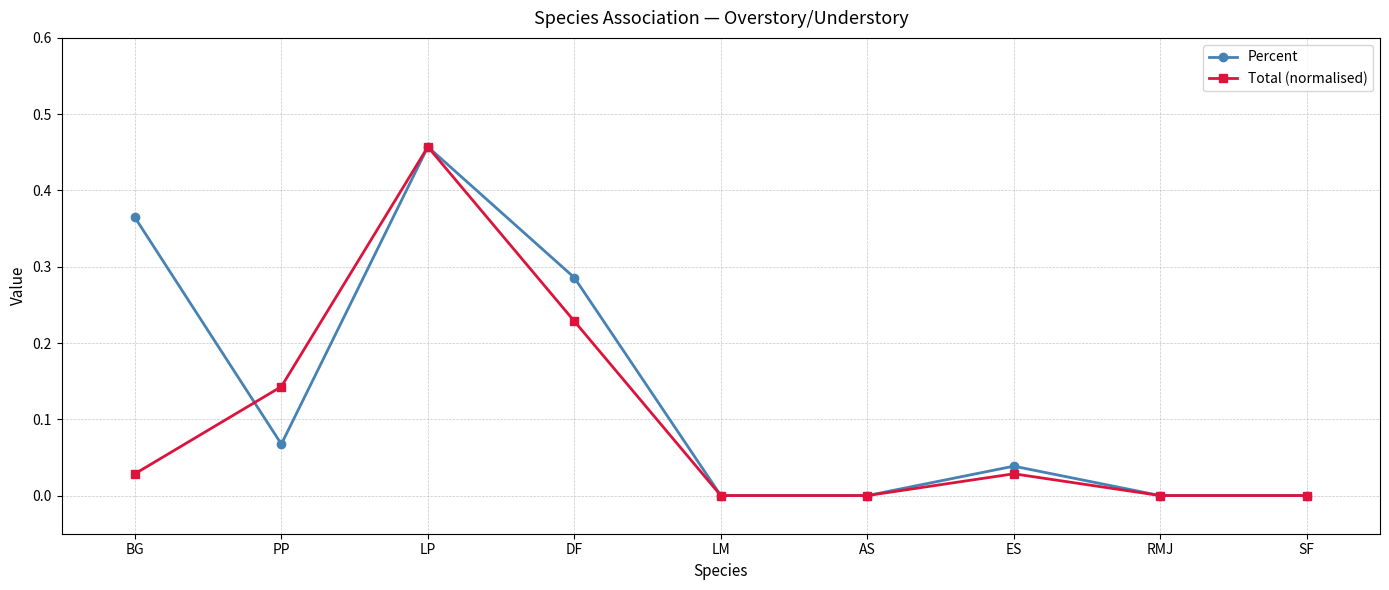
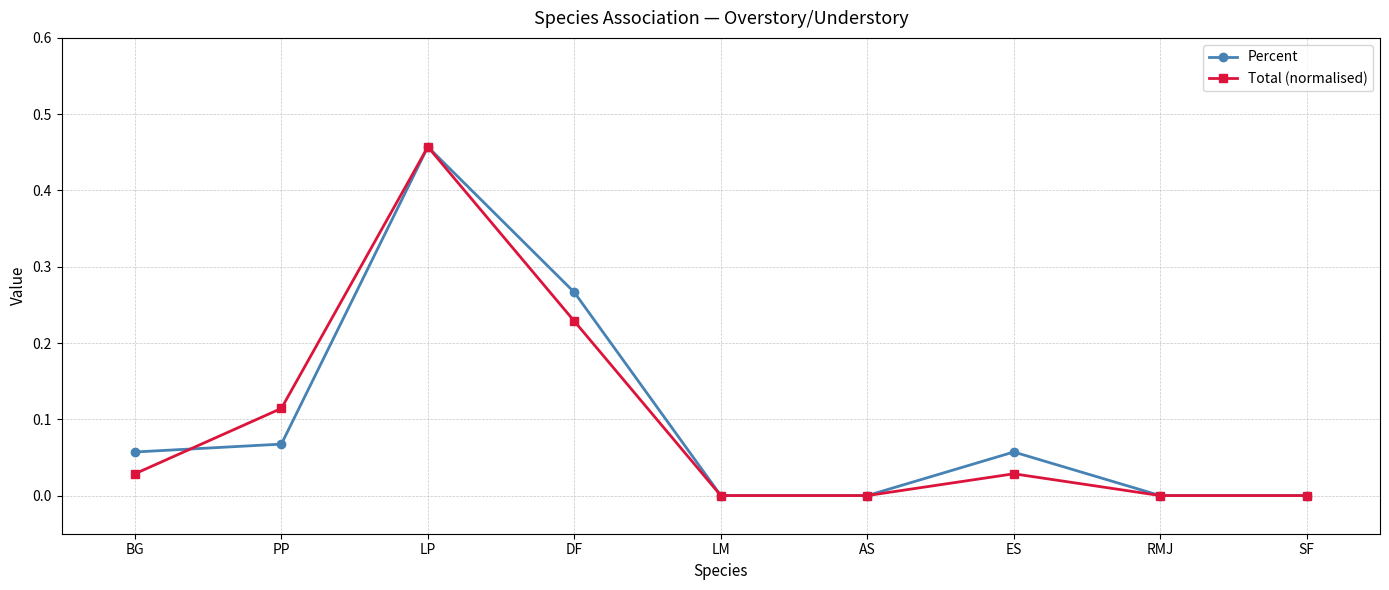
Percent, BG: 0.36 -> 0.06
Total (normalised), PP: 0.14 -> 0.11
Percent, DF: 0.29 -> 0.27
Percent, ES: 0.04 -> 0.06
